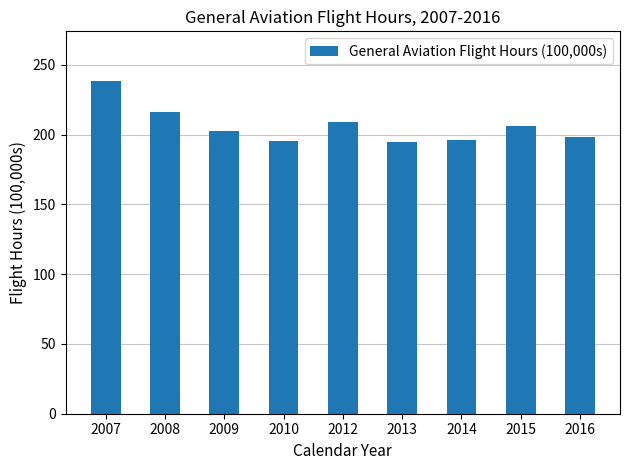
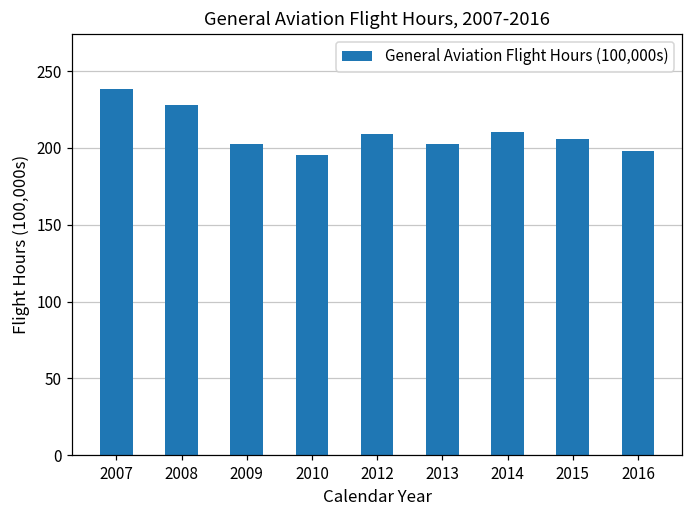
2008: 216 -> 228
2013: 195 -> 203
2014: 196 -> 210
